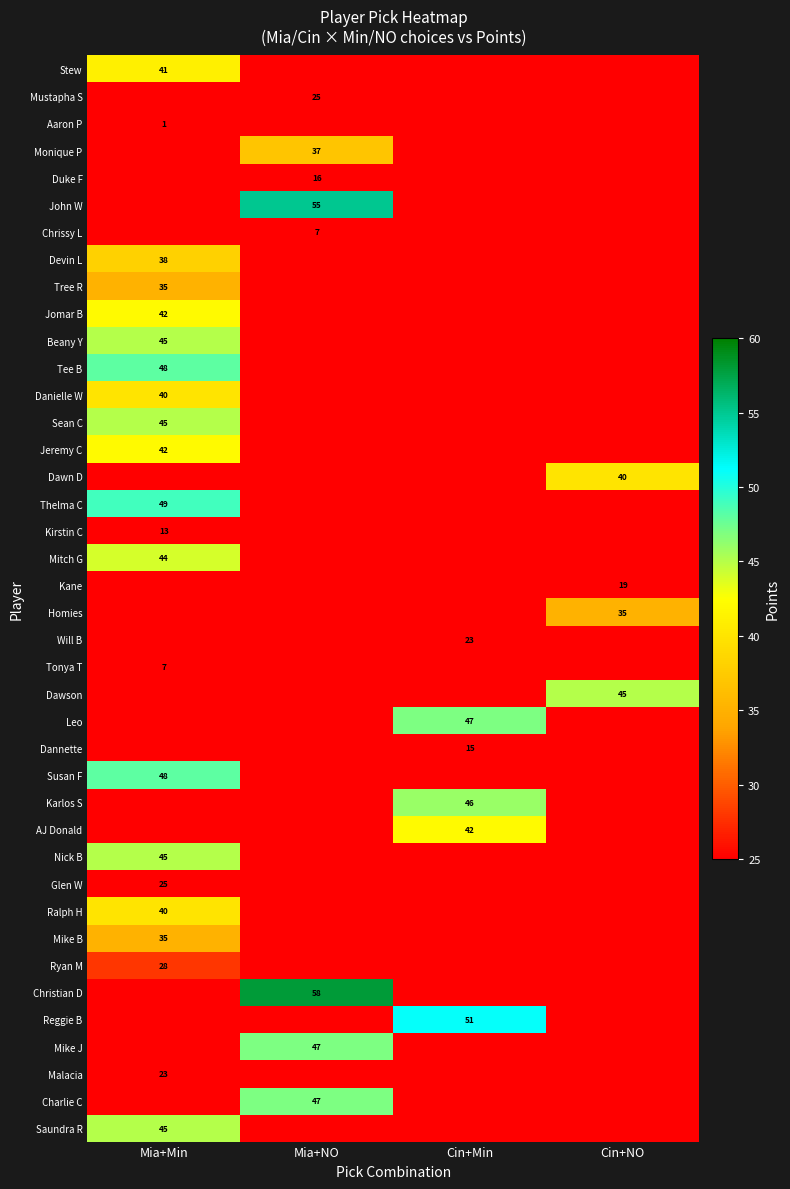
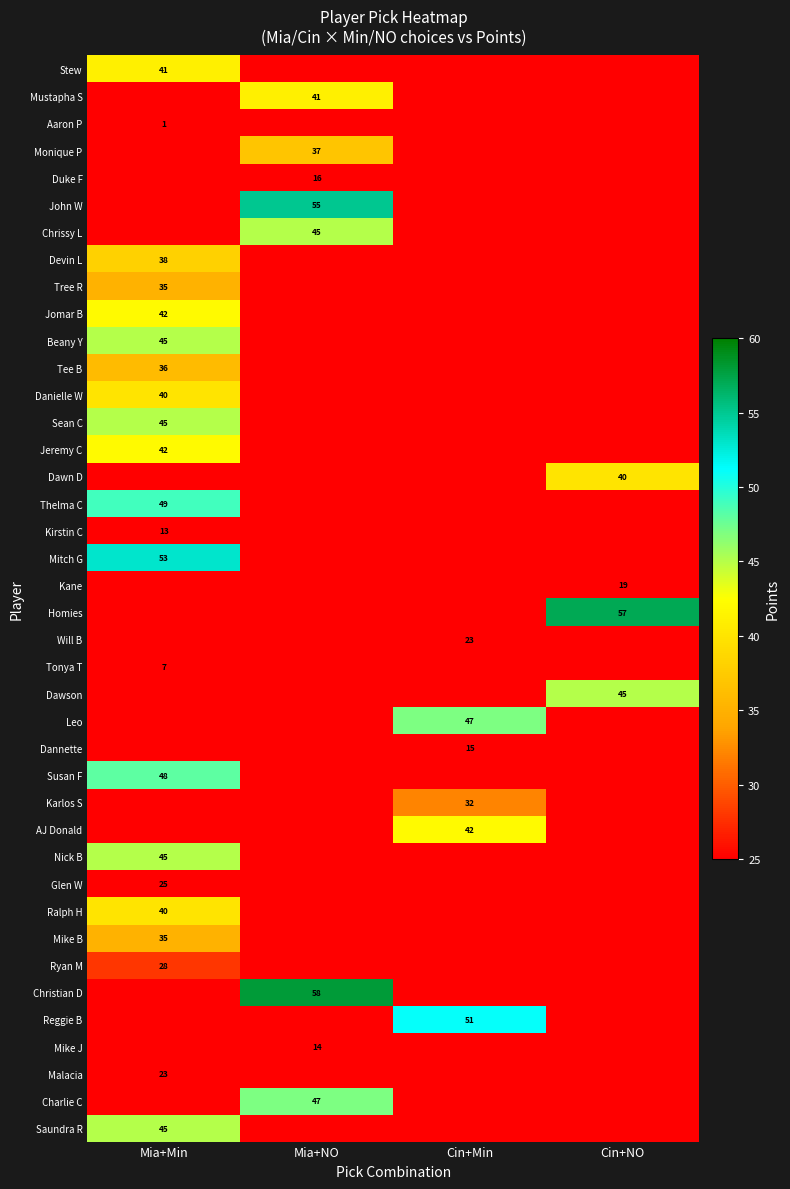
Mustapha S, Mia+NO: 25 -> 41
Chrissy L, Mia+NO: 7 -> 45
Tee B, Mia+Min: 48 -> 36
Mitch G, Mia+Min: 44 -> 53
Homies, Cin+NO: 35 -> 57
Karlos S, Cin+Min: 46 -> 32
Mike J, Mia+NO: 47 -> 14
